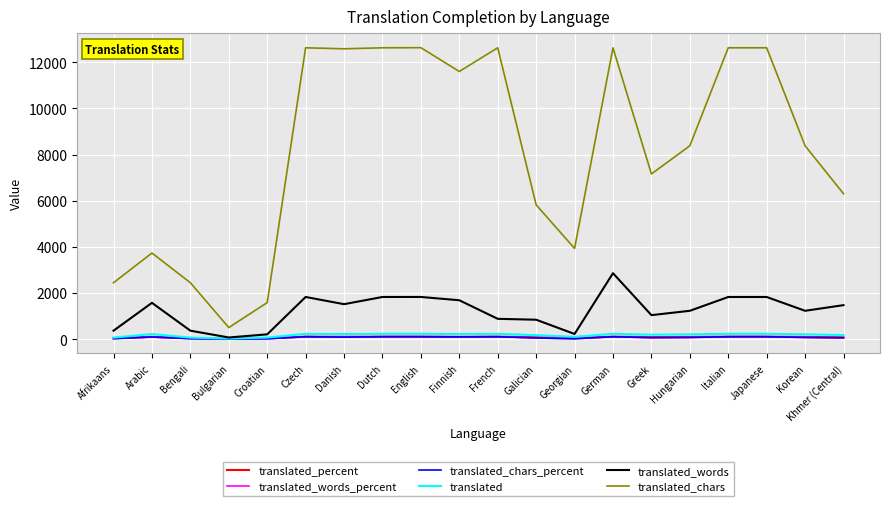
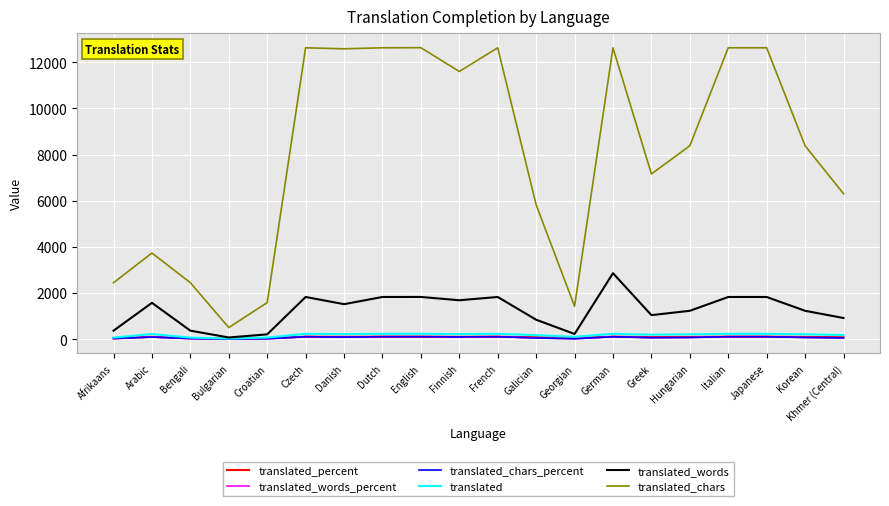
translated_words, French: 900 -> 1800
translated_chars, Georgian: 3900 -> 1400
translated_words, Khmer (Central): 1500 -> 900
